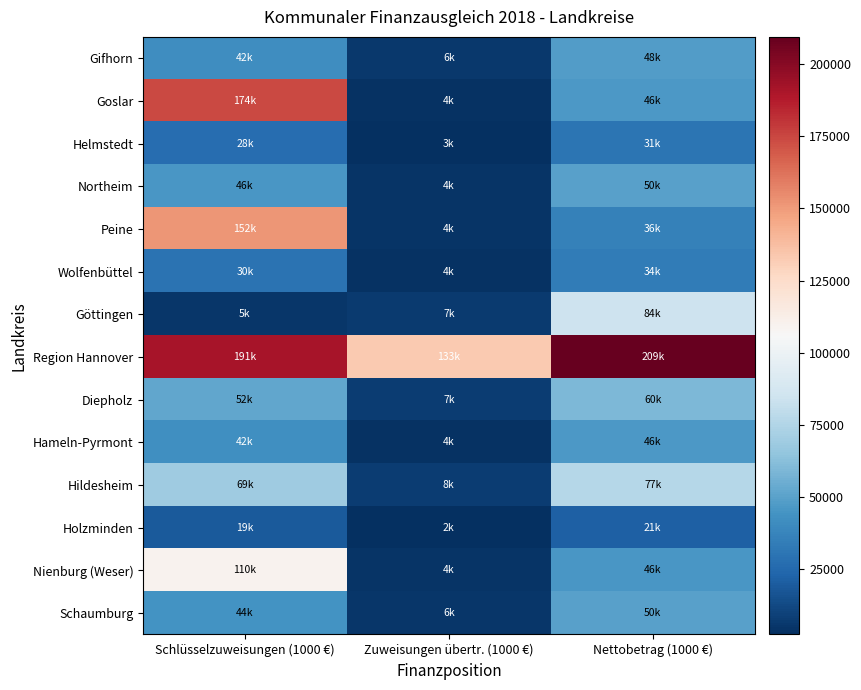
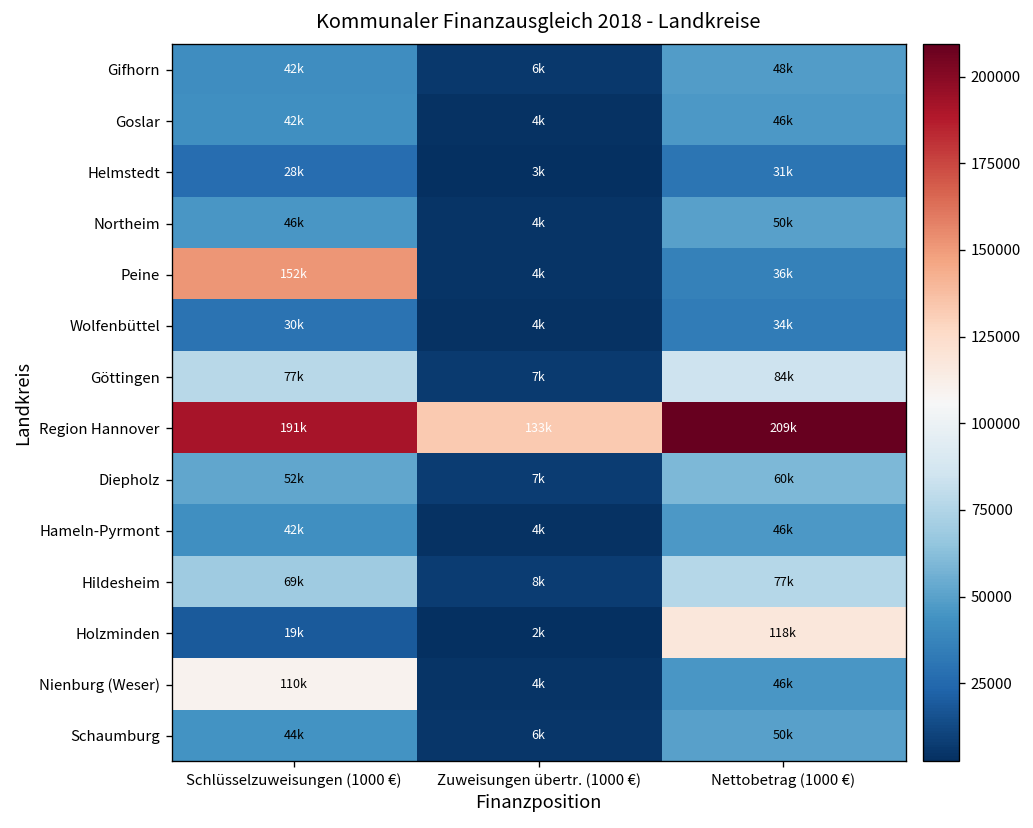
Goslar, Schlüsselzuweisungen (1000 €): 174k -> 42k
Göttingen, Schlüsselzuweisungen (1000 €): 5k -> 77k
Holzminden, Nettobetrag (1000 €): 21k -> 118k
